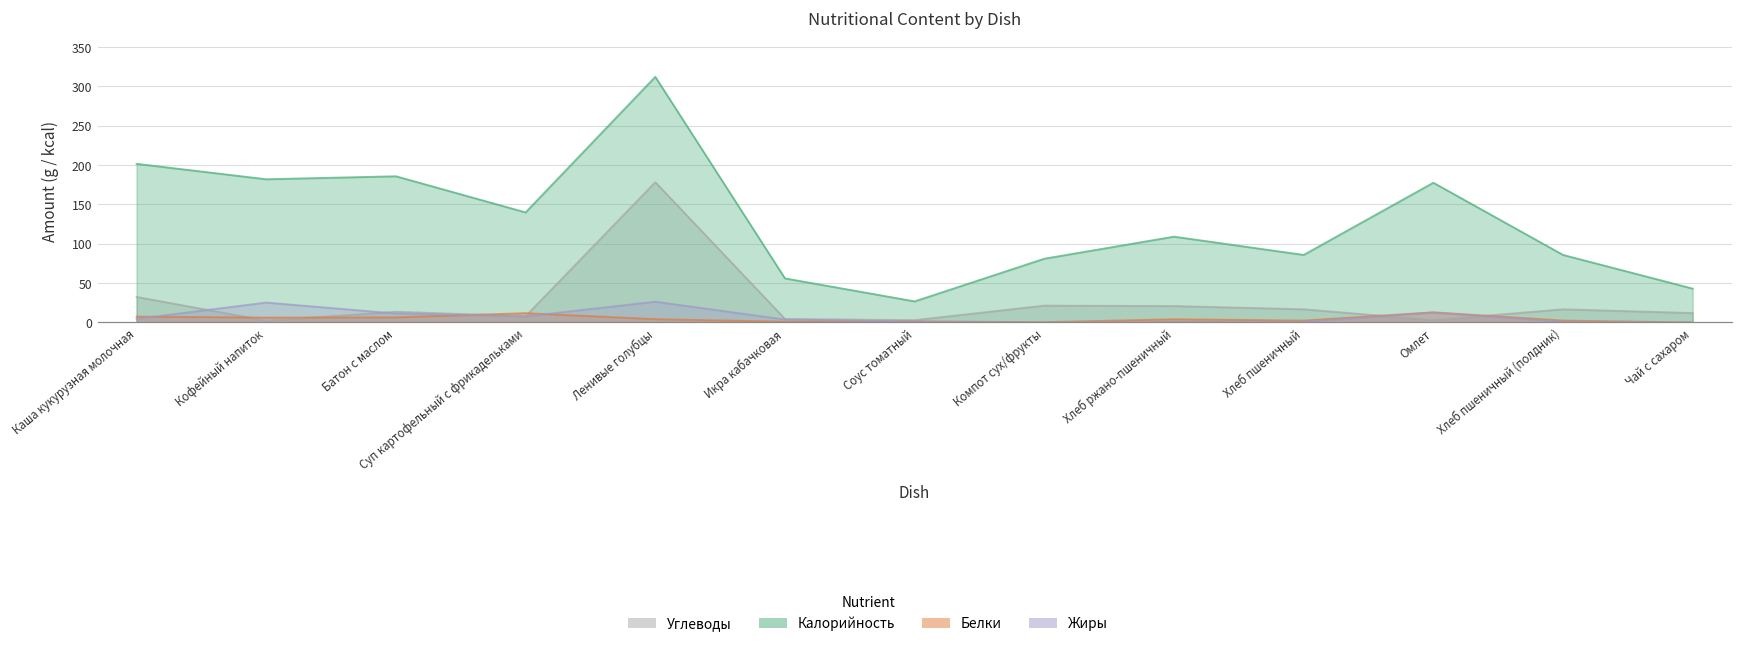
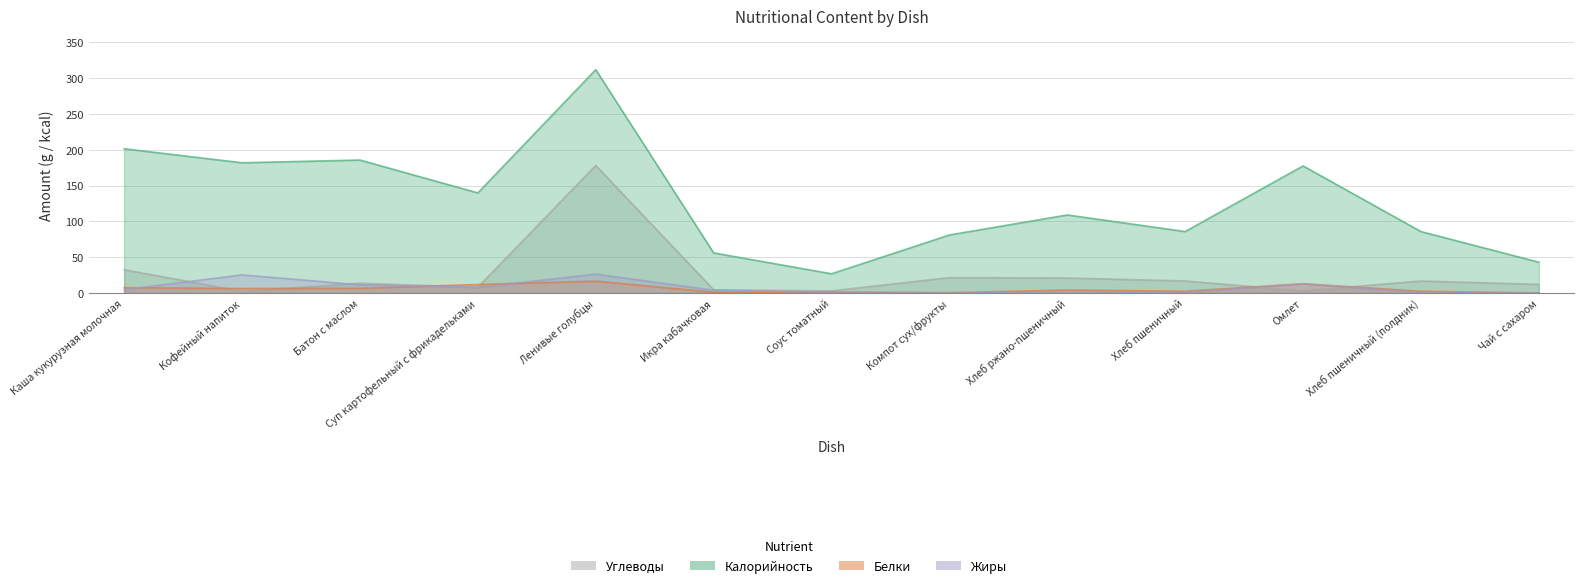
Белки, Ленивые голубцы: 0 -> 20
